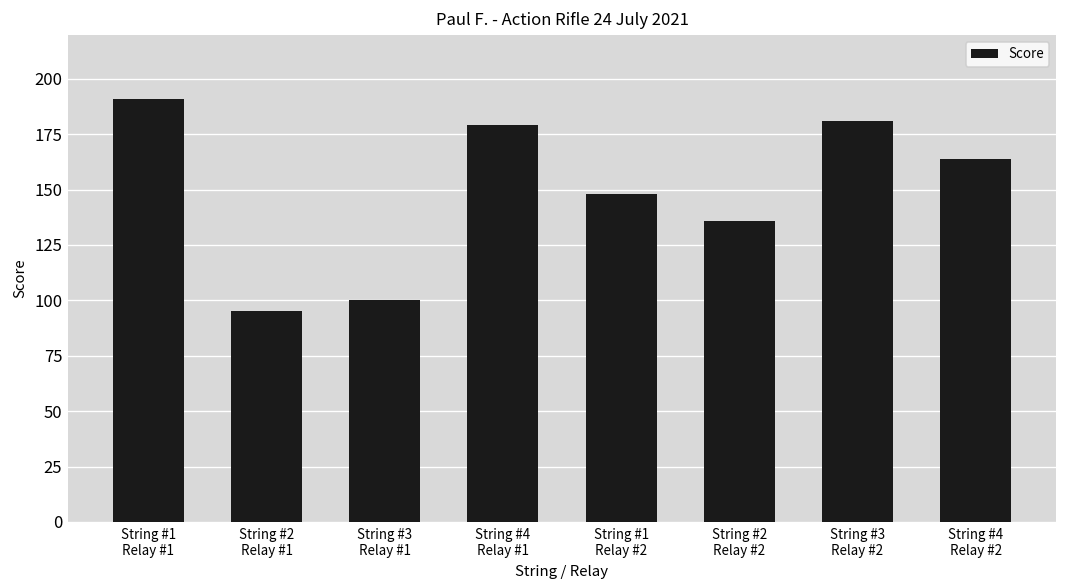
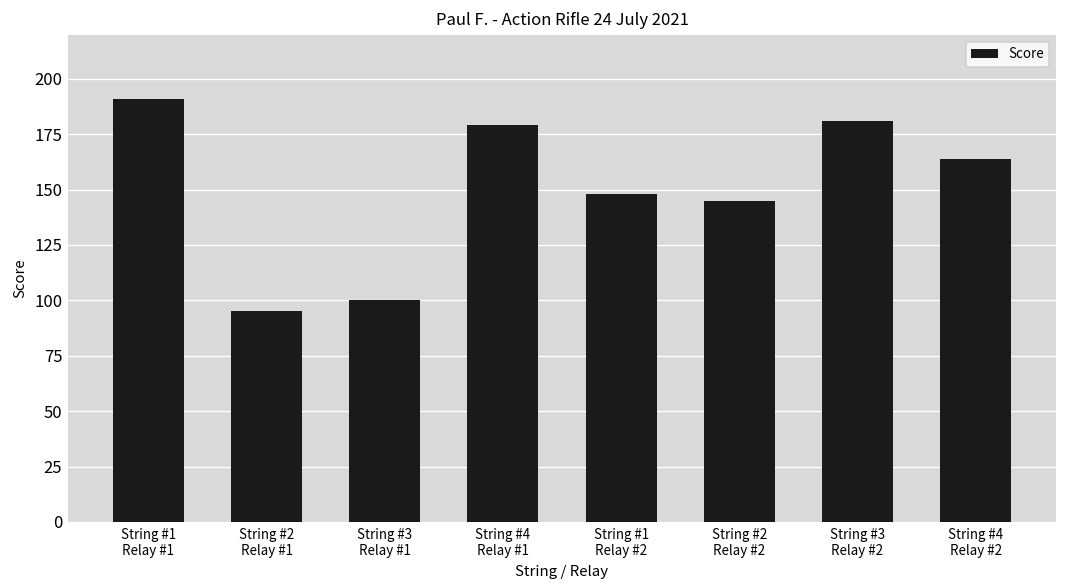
String #2 Relay #2: 136 -> 145
